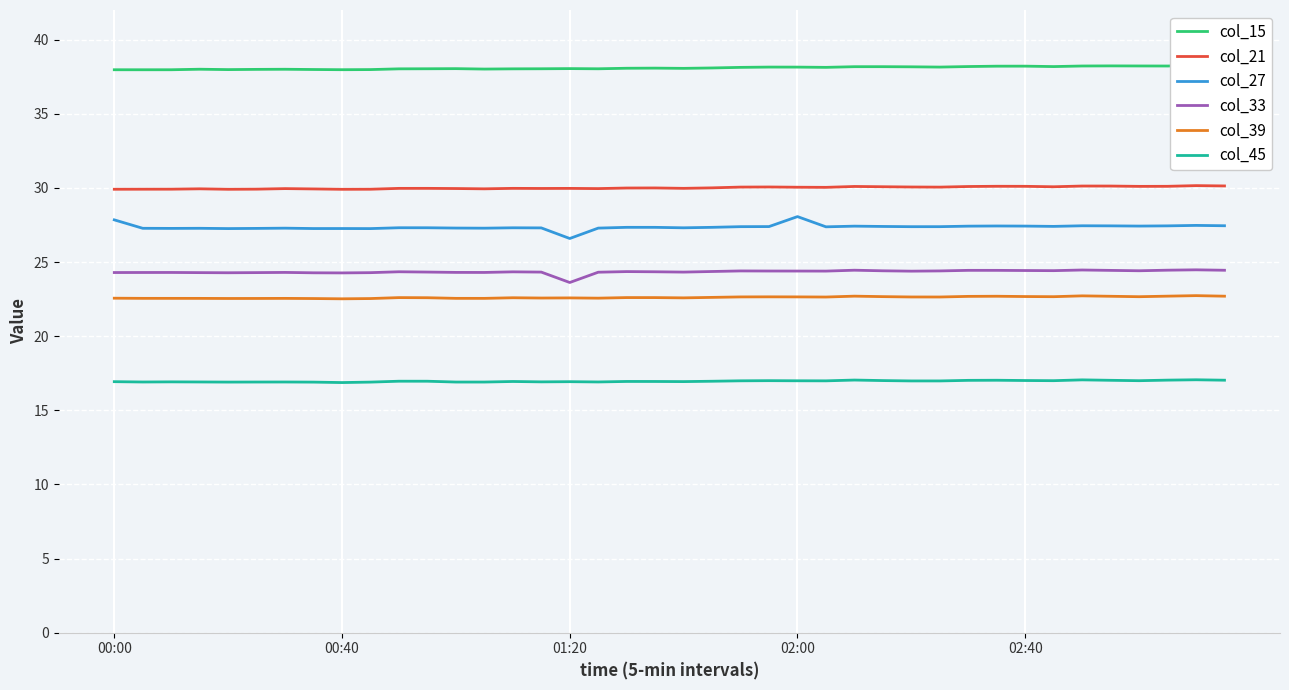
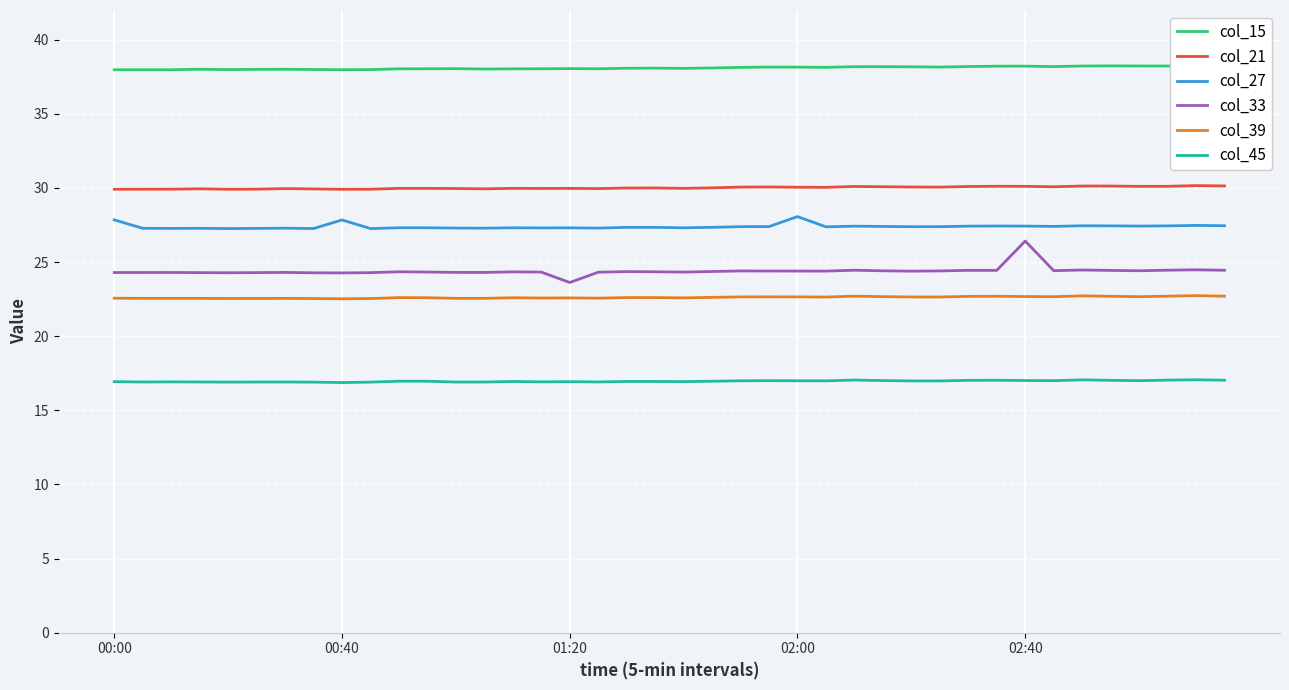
col_27, 00:40: 27.3 -> 27.8
col_27, 01:20: 26.6 -> 27.3
col_33, 02:40: 24.4 -> 26.4
